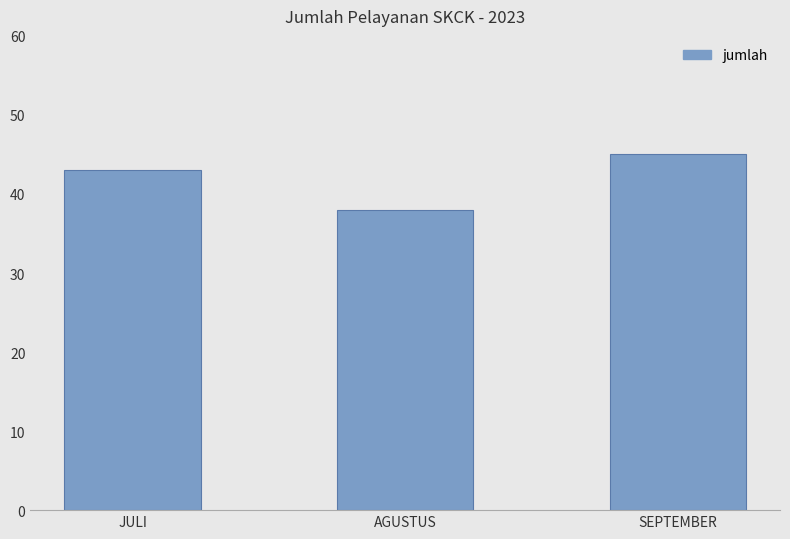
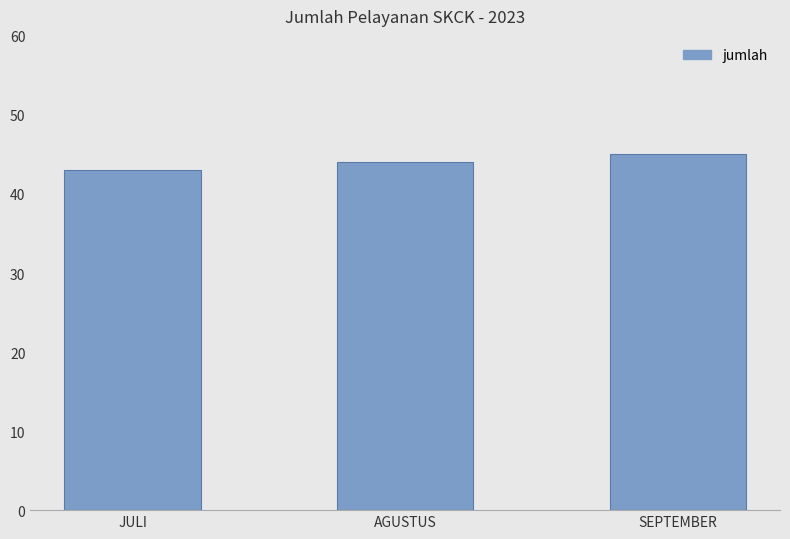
AGUSTUS: 38 -> 44
